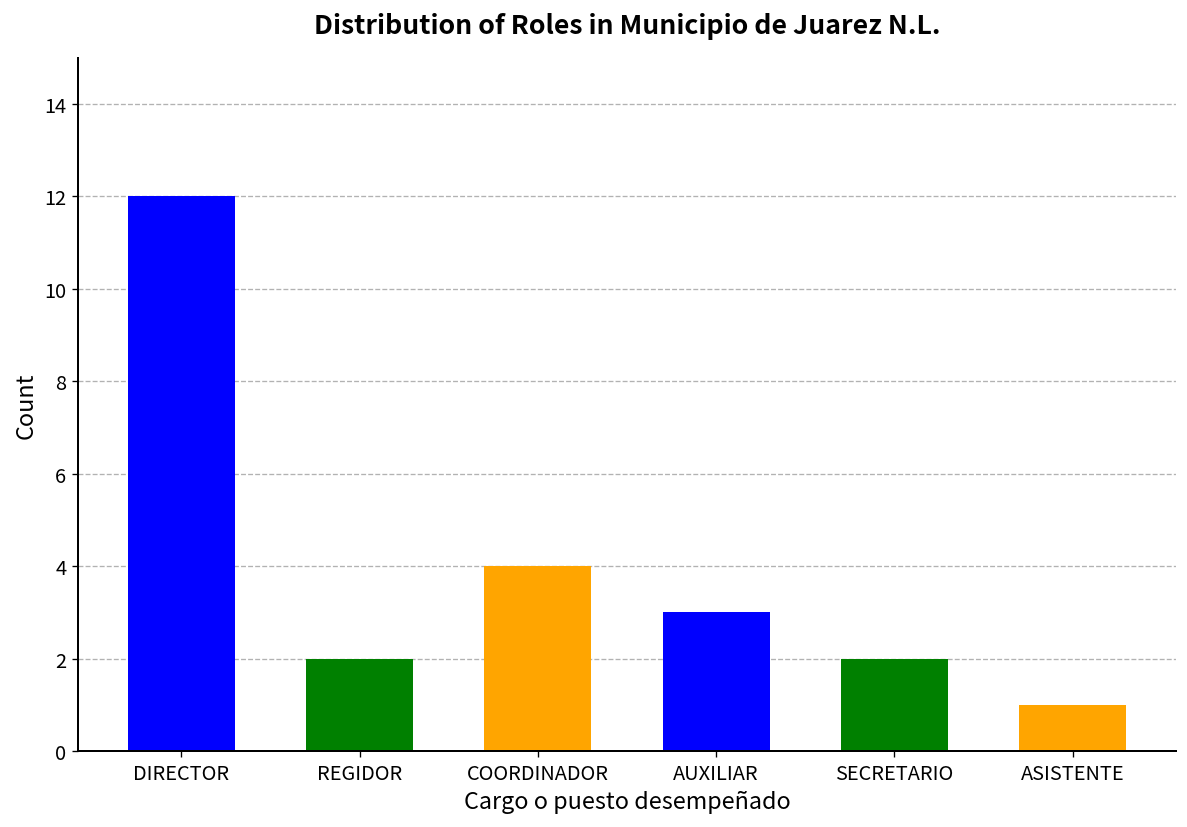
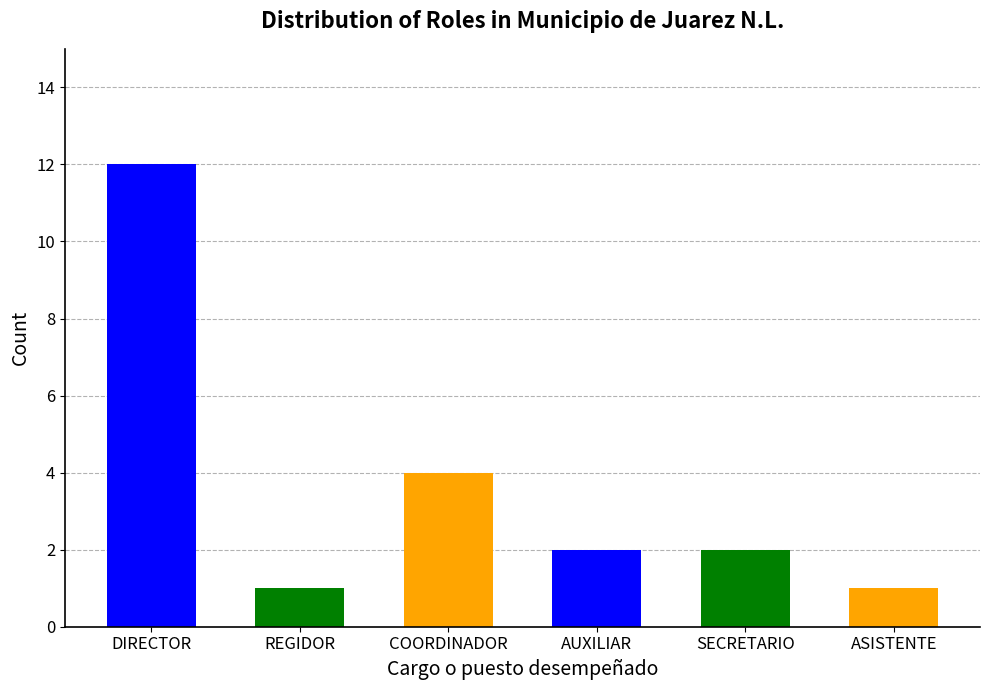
REGIDOR: 2 -> 1
AUXILIAR: 3 -> 2
